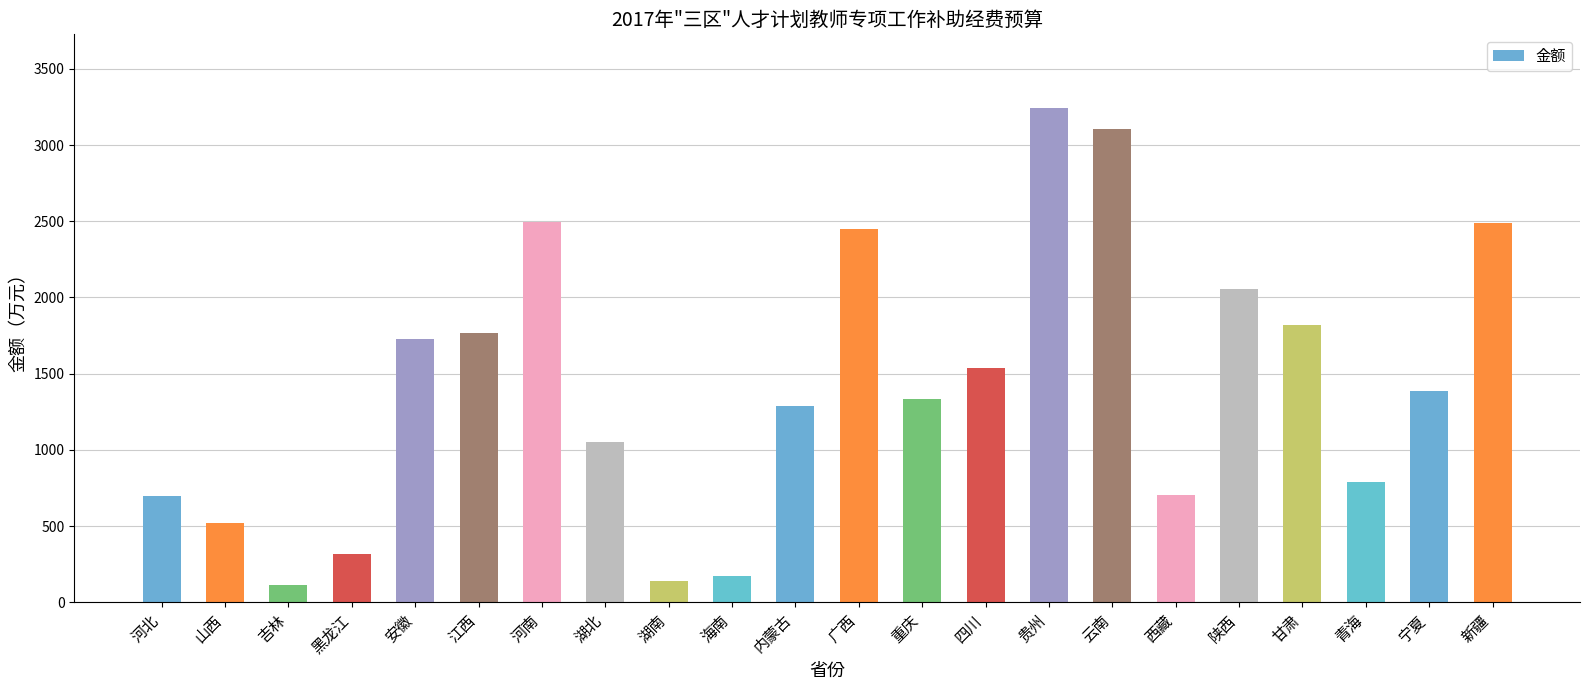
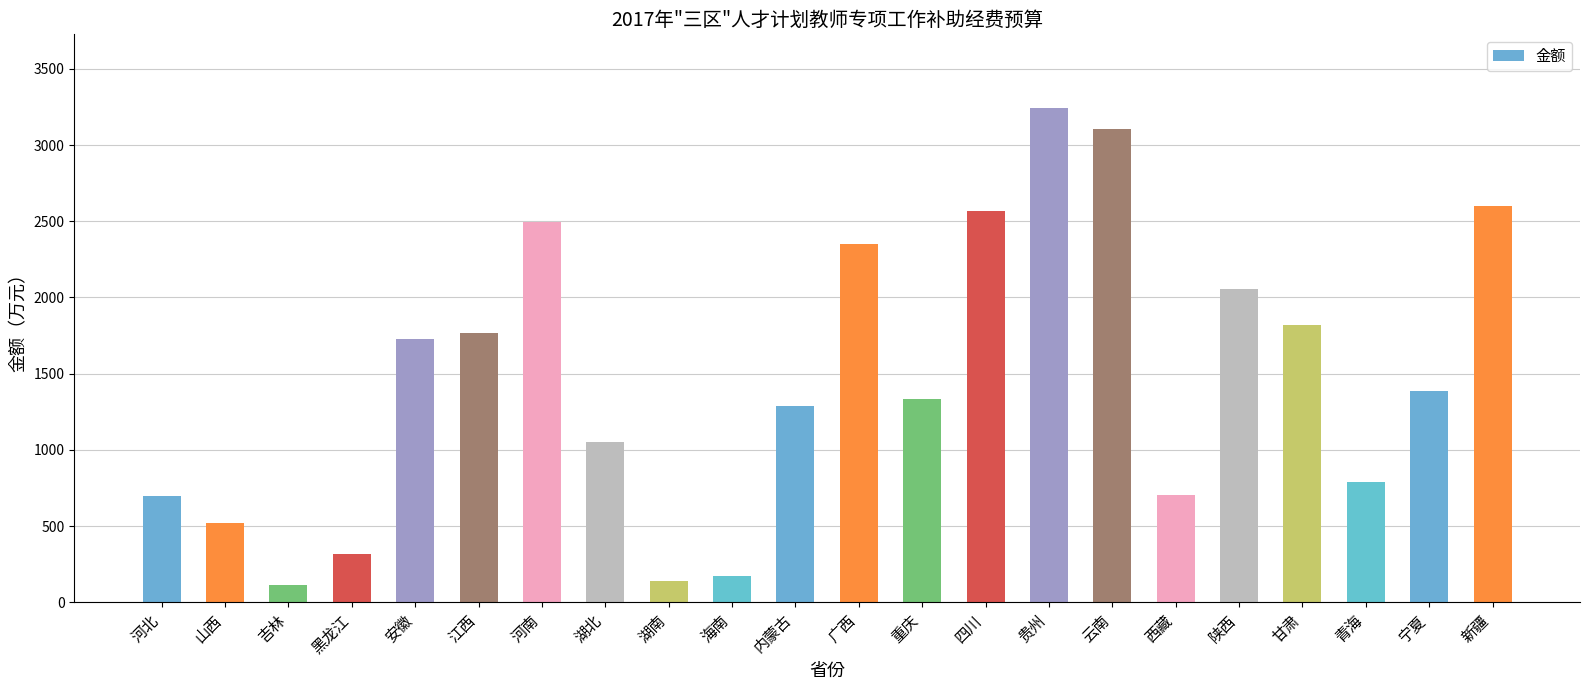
广西: 2450 -> 2350
四川: 1540 -> 2570
新疆: 2490 -> 2600
